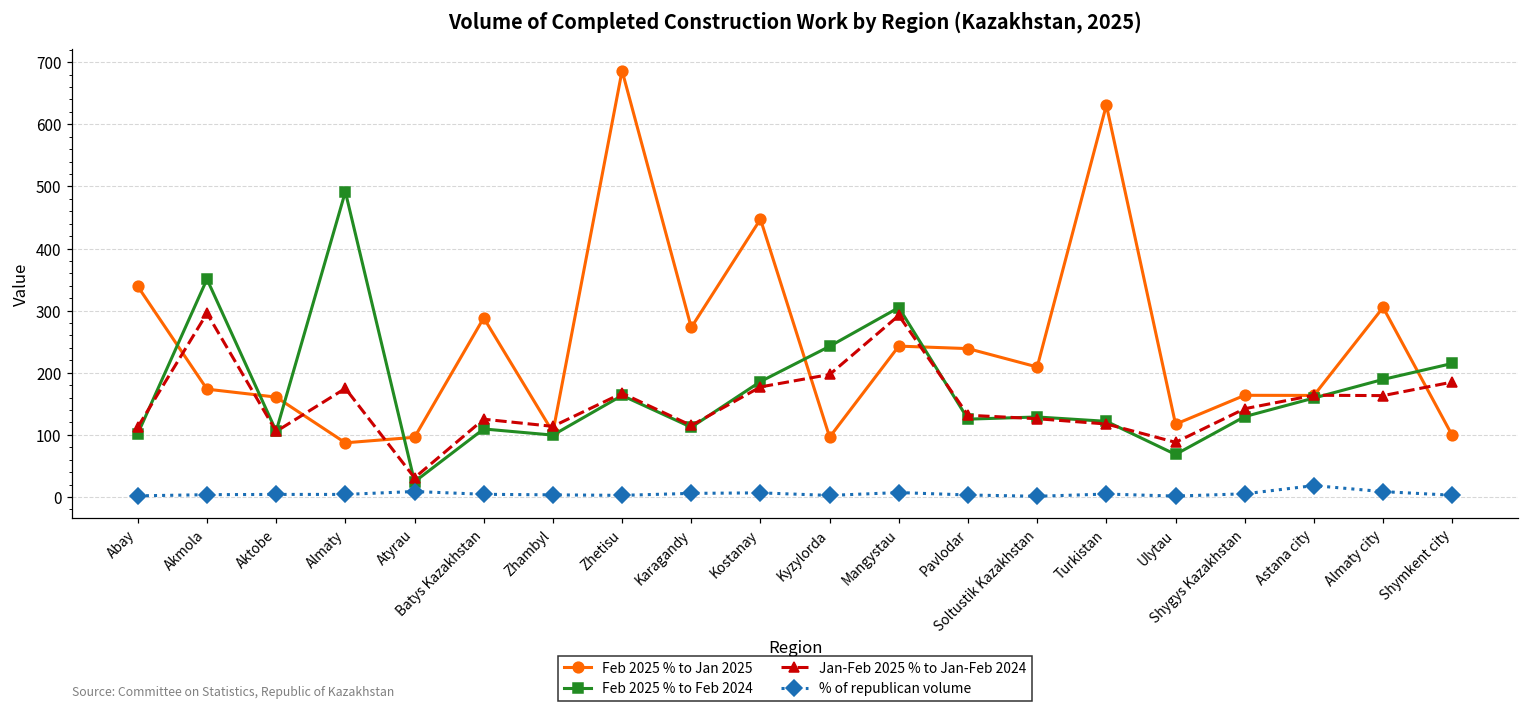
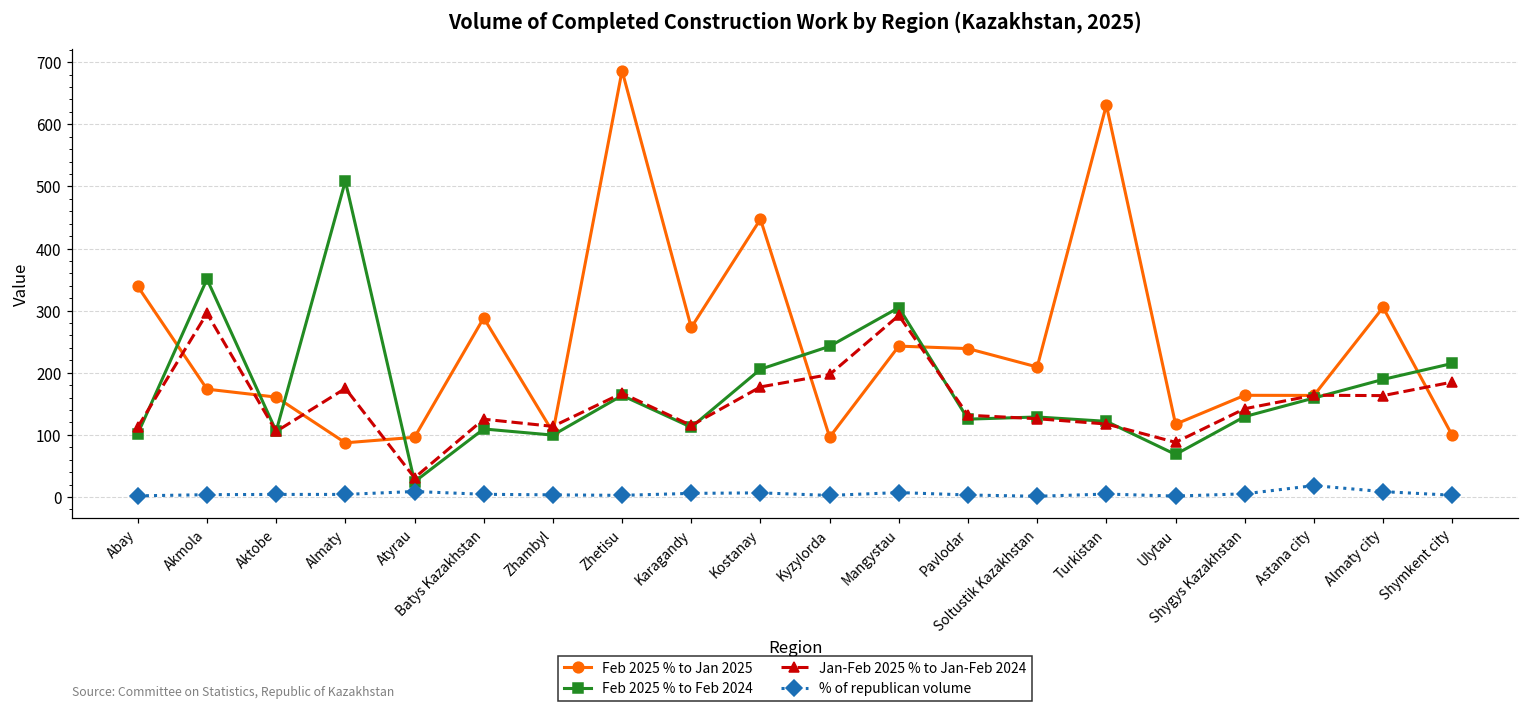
Feb 2025 % to Feb 2024, Almaty: 490 -> 510
Feb 2025 % to Feb 2024, Kostanay: 190 -> 210
